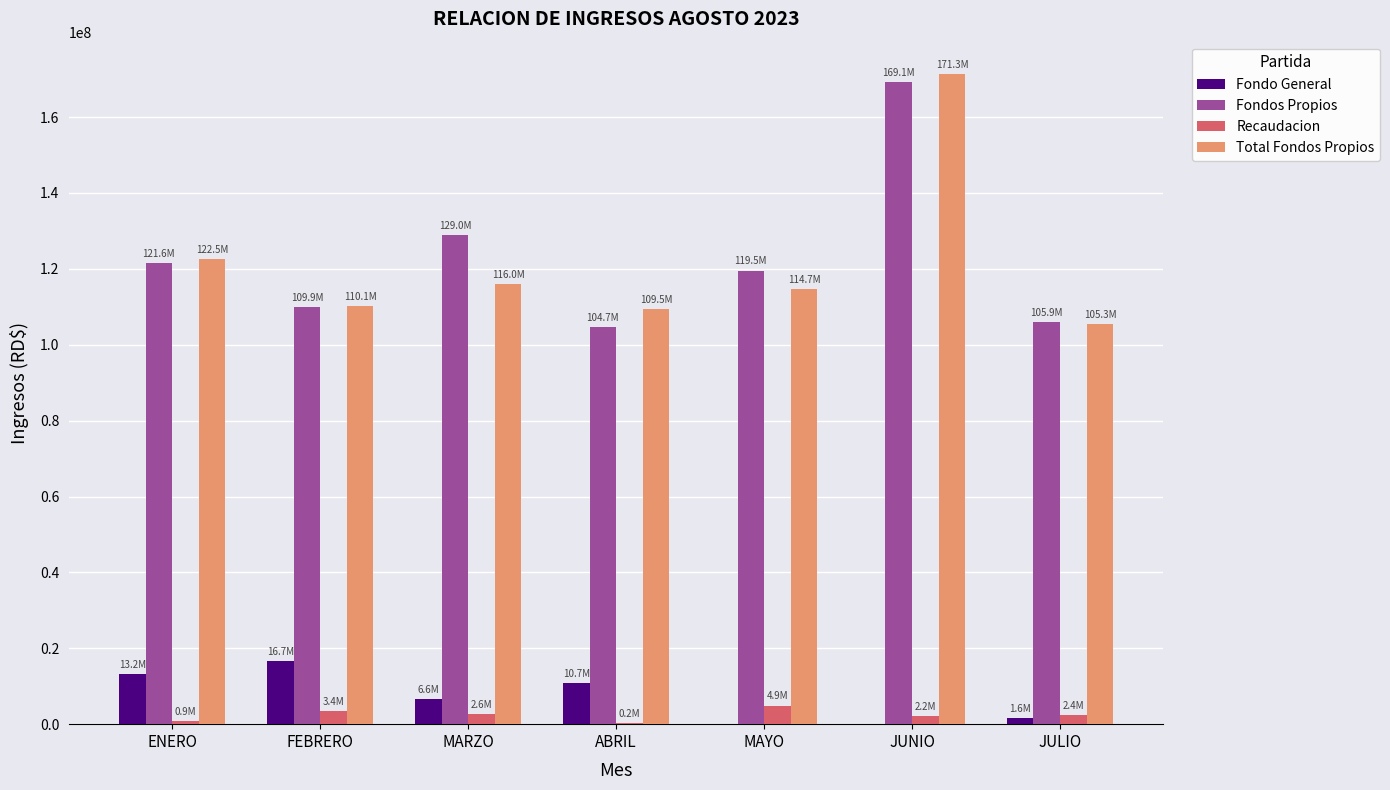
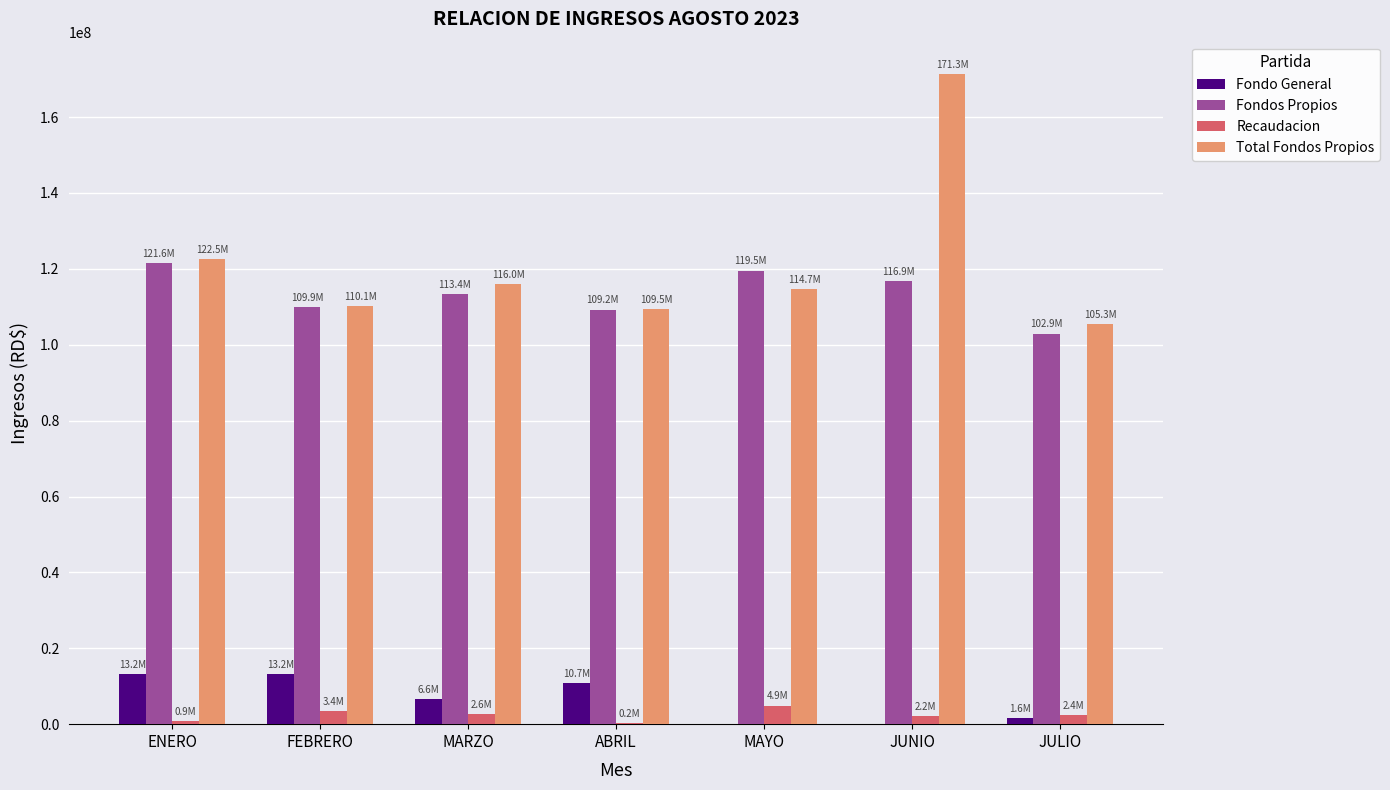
Fondo General, FEBRERO: 16.7M -> 13.2M
Fondos Propios, MARZO: 129.0M -> 113.4M
Fondos Propios, ABRIL: 104.7M -> 109.2M
Fondos Propios, JUNIO: 169.1M -> 116.9M
Fondos Propios, JULIO: 105.9M -> 102.9M
